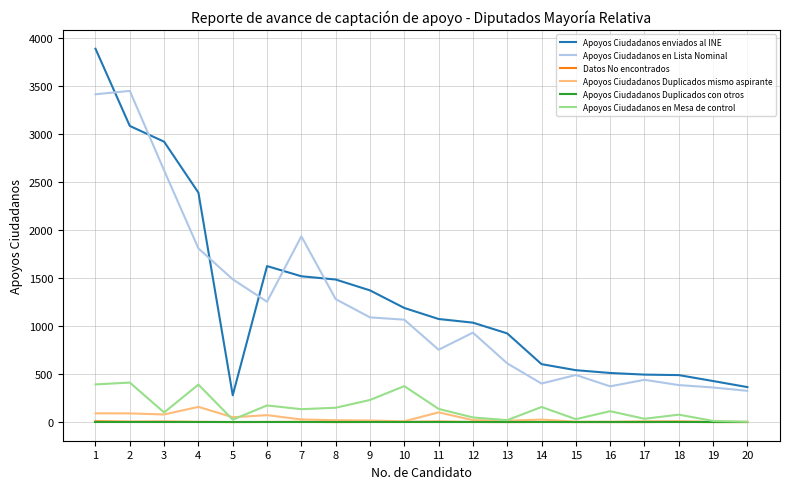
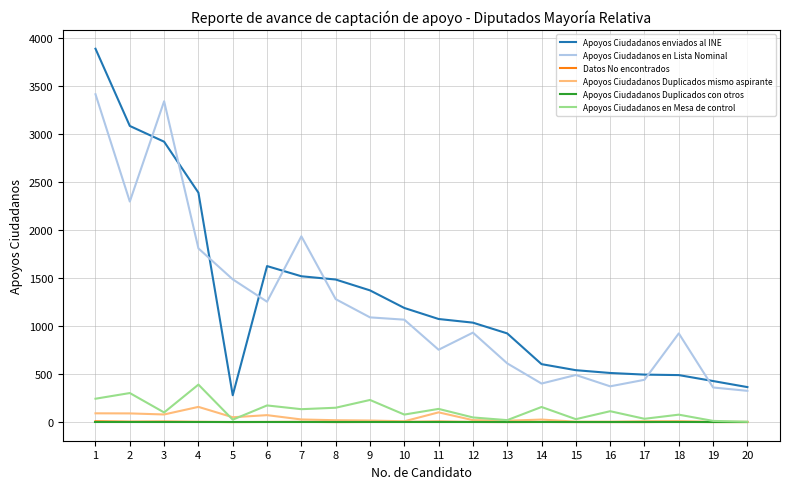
Apoyos Ciudadanos en Mesa de control, 1: 400 -> 200
Apoyos Ciudadanos en Lista Nominal, 2: 3400 -> 2300
Apoyos Ciudadanos en Mesa de control, 2: 400 -> 300
Apoyos Ciudadanos en Lista Nominal, 3: 2600 -> 3300
Apoyos Ciudadanos en Mesa de control, 10: 400 -> 100
Apoyos Ciudadanos en Lista Nominal, 18: 400 -> 900
